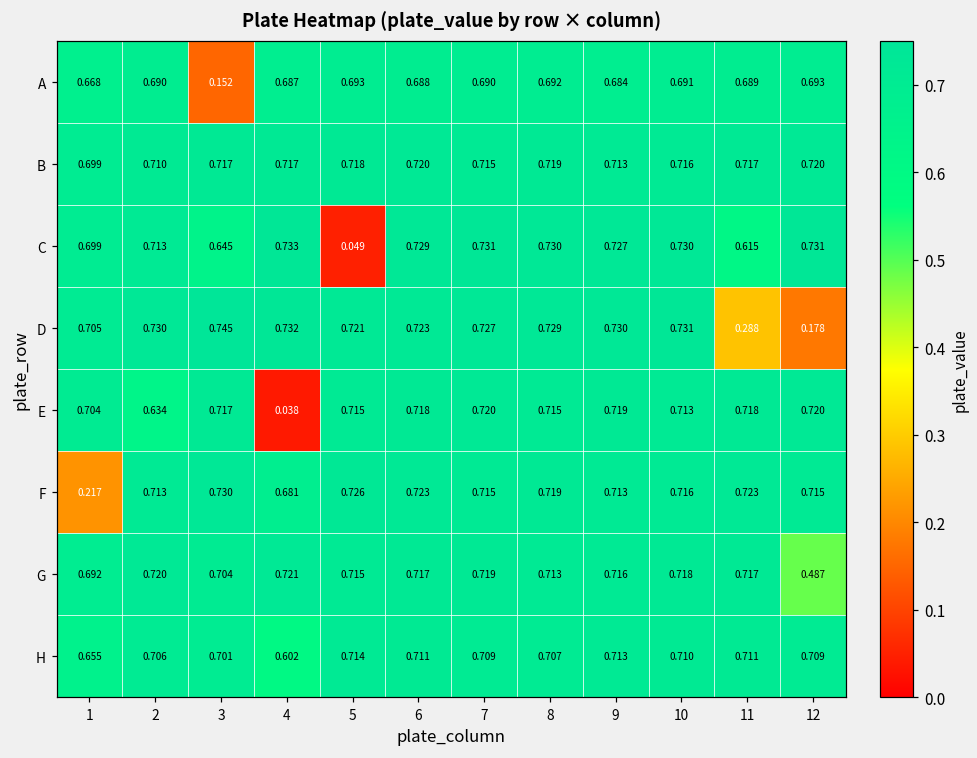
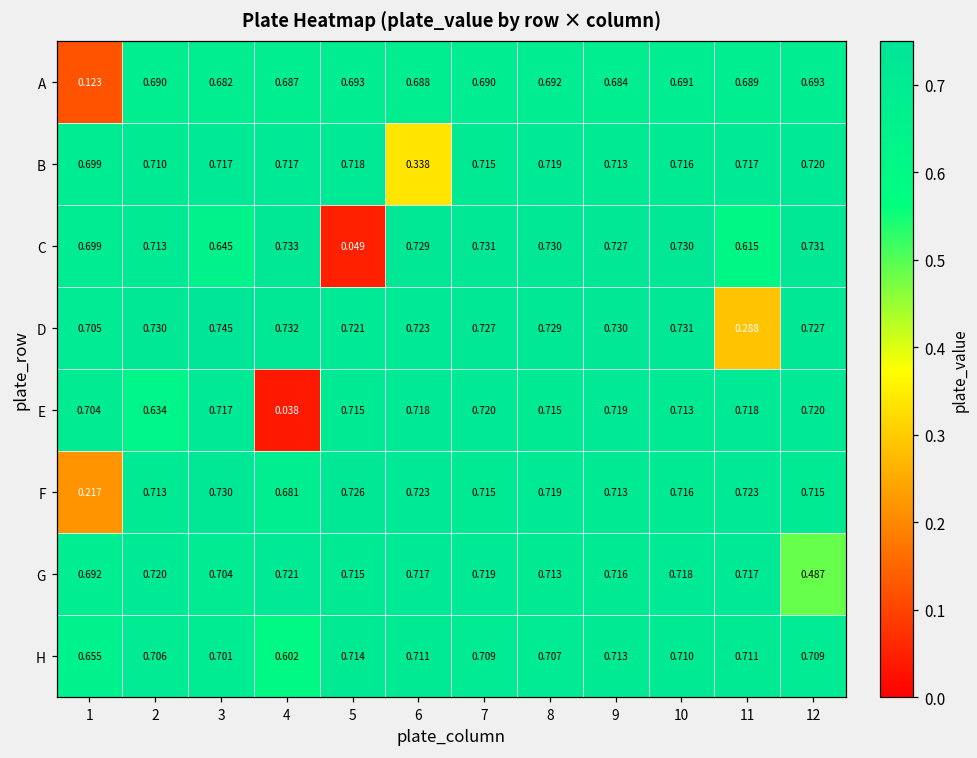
A, 1: 0.668 -> 0.123
A, 3: 0.152 -> 0.682
B, 6: 0.720 -> 0.338
D, 12: 0.178 -> 0.727
